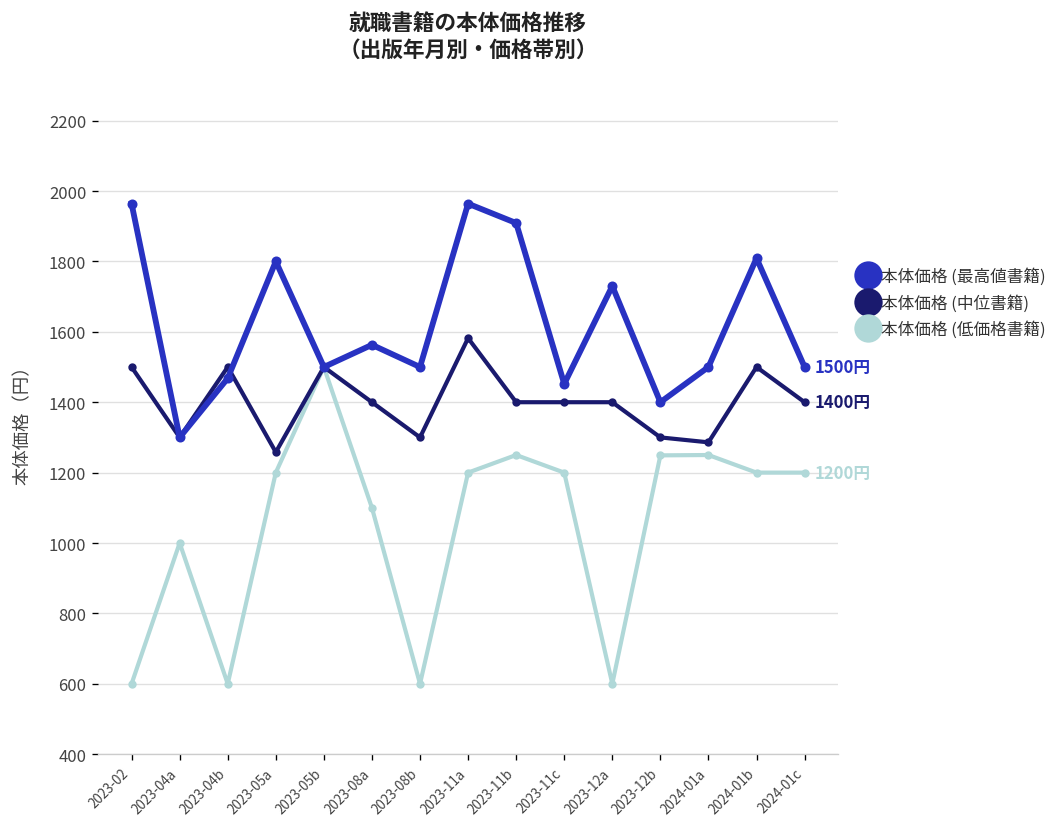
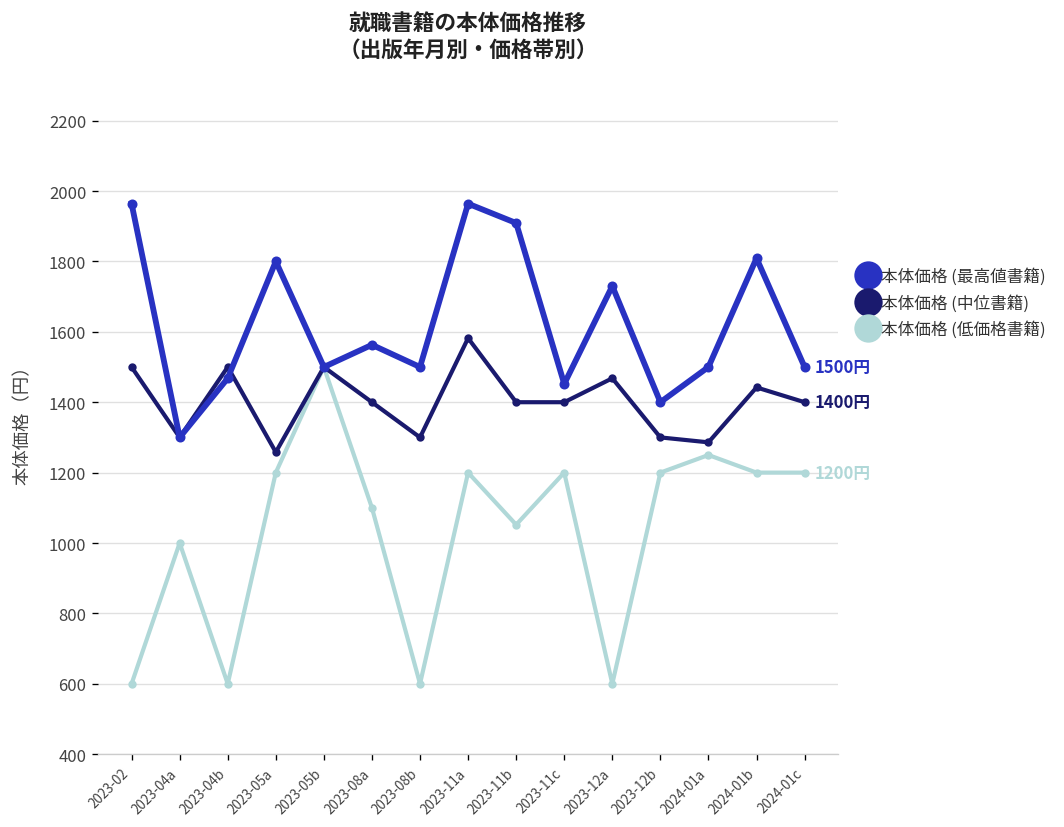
本体価格 (低価格書籍), 2023-11b: 1250 -> 1050
本体価格 (中位書籍), 2023-12a: 1400 -> 1470
本体価格 (低価格書籍), 2023-12b: 1250 -> 1200
本体価格 (中位書籍), 2024-01b: 1500 -> 1440
